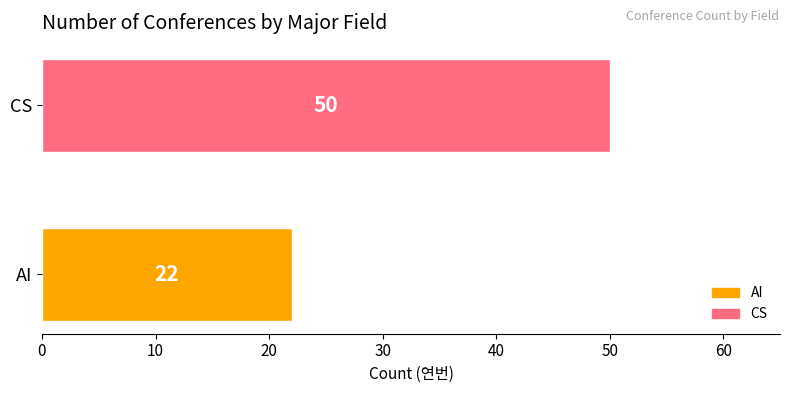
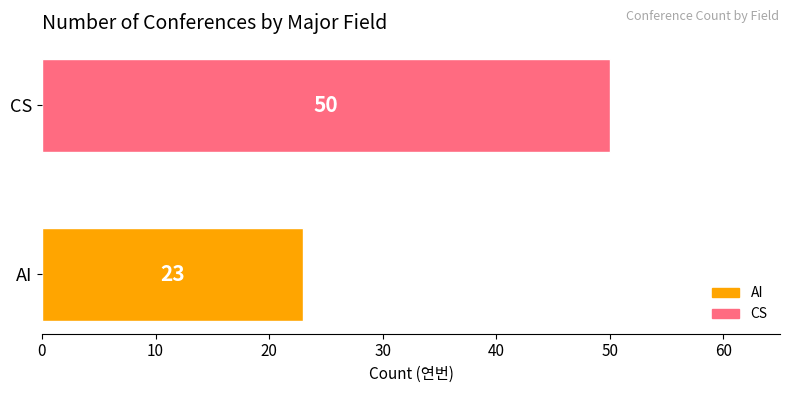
AI: 22 -> 23
